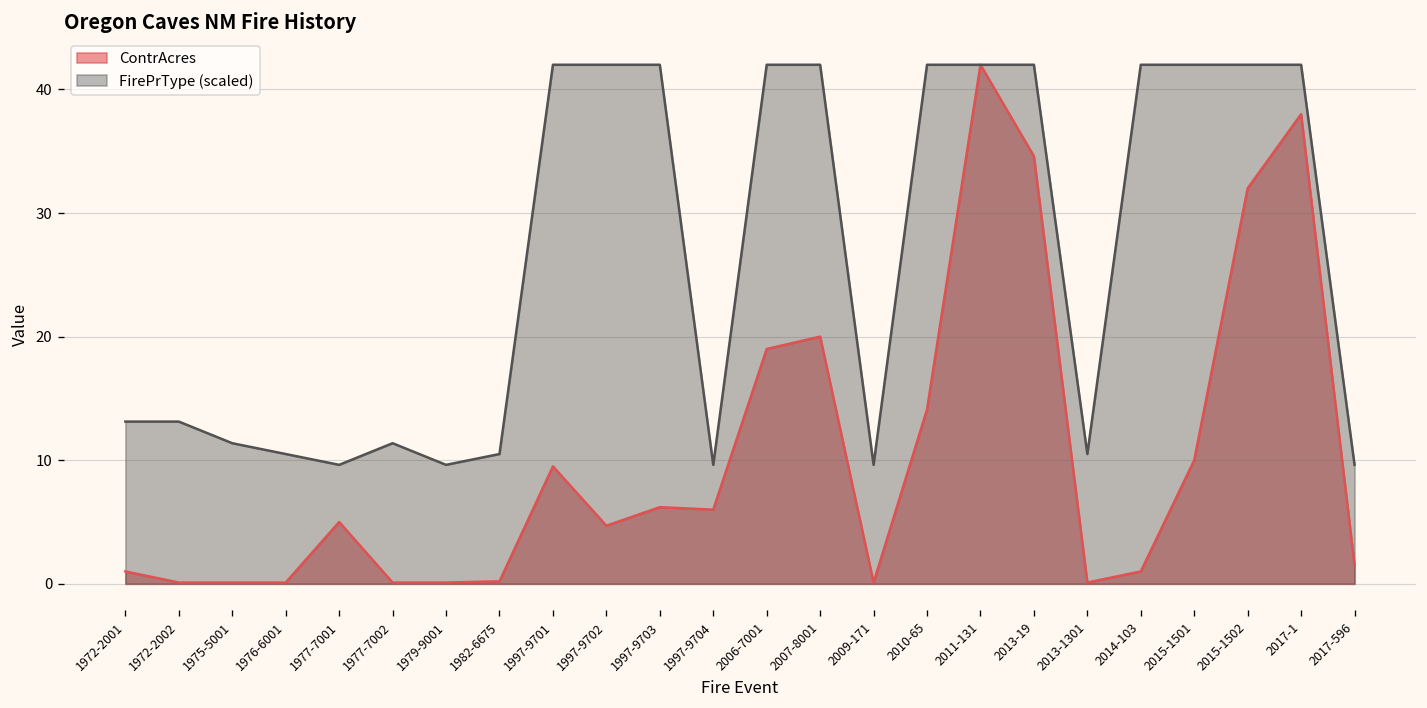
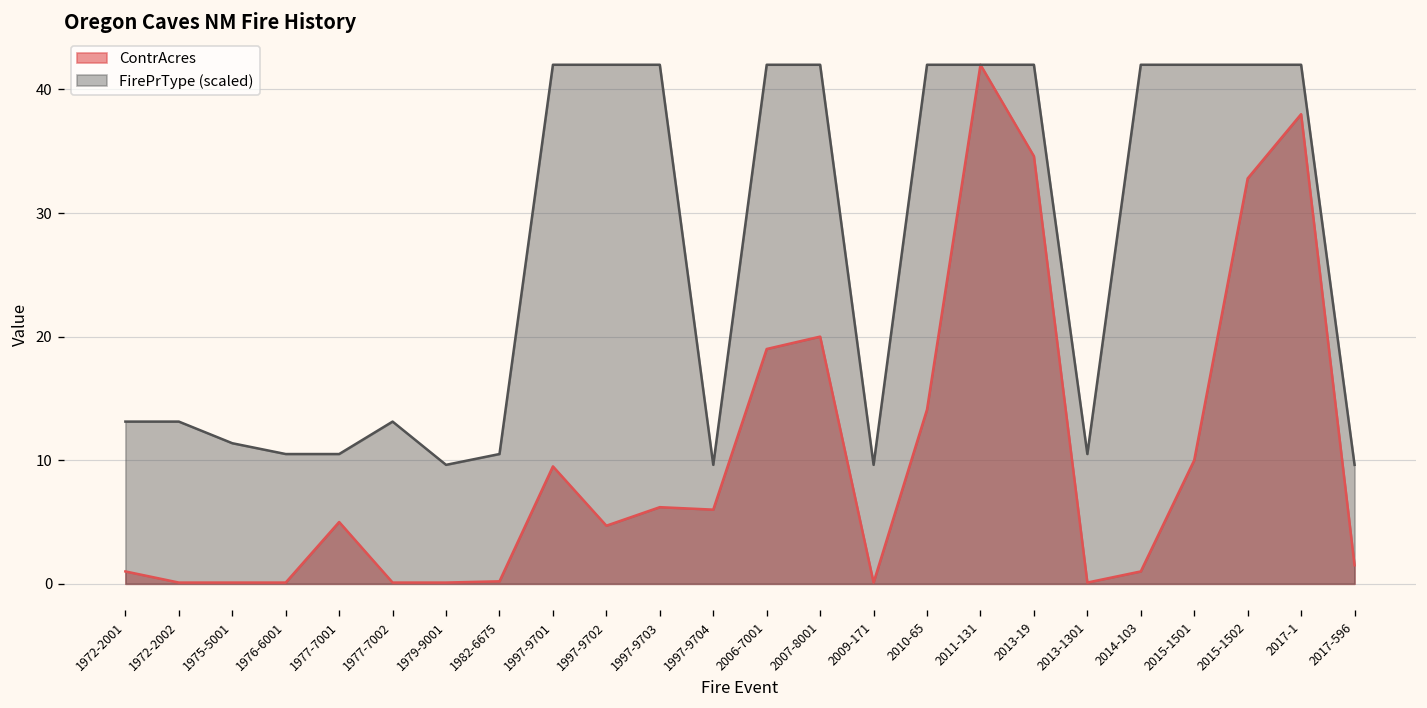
FirePrType (scaled), 1977-7001: 9.6 -> 10.5
FirePrType (scaled), 1977-7002: 11.4 -> 13.1
ContrAcres, 2015-1502: 32.0 -> 32.8
